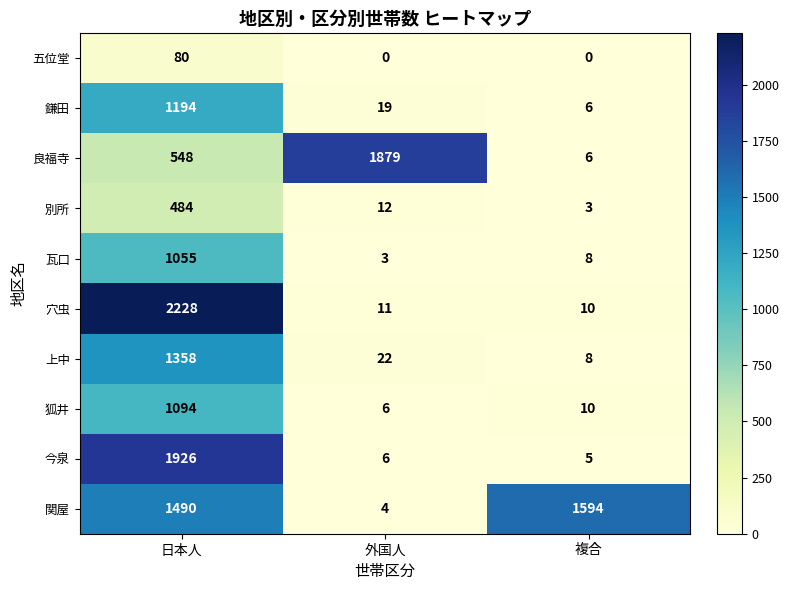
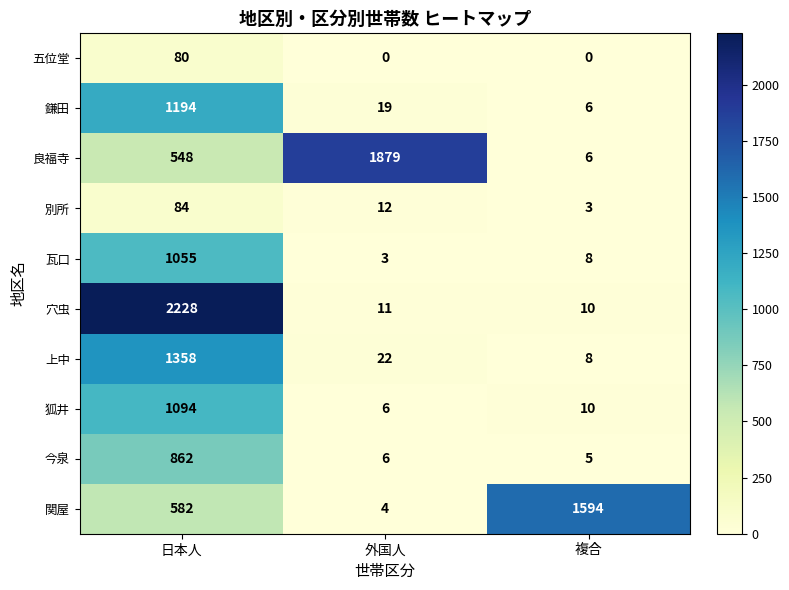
別所, 日本人: 484 -> 84
今泉, 日本人: 1926 -> 862
関屋, 日本人: 1490 -> 582
